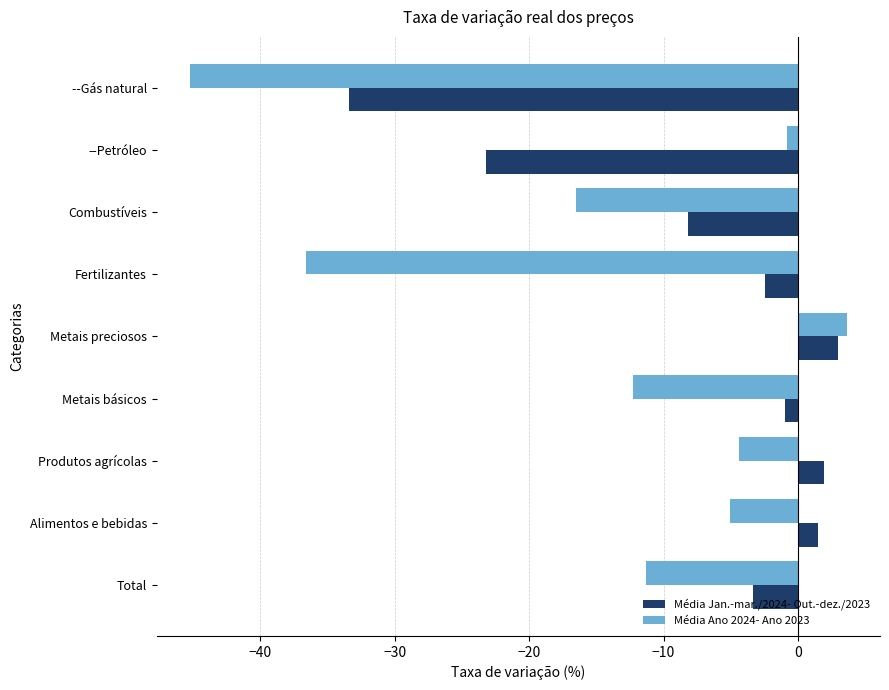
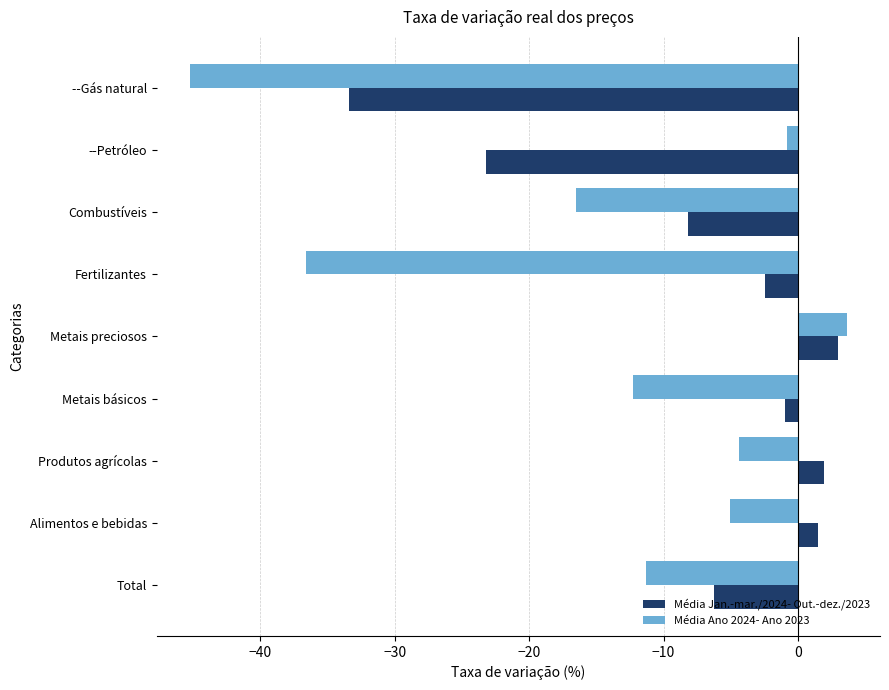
Média Jan.-mar./2024- Out.-dez./2023, Total: -3.3 -> -6.3
